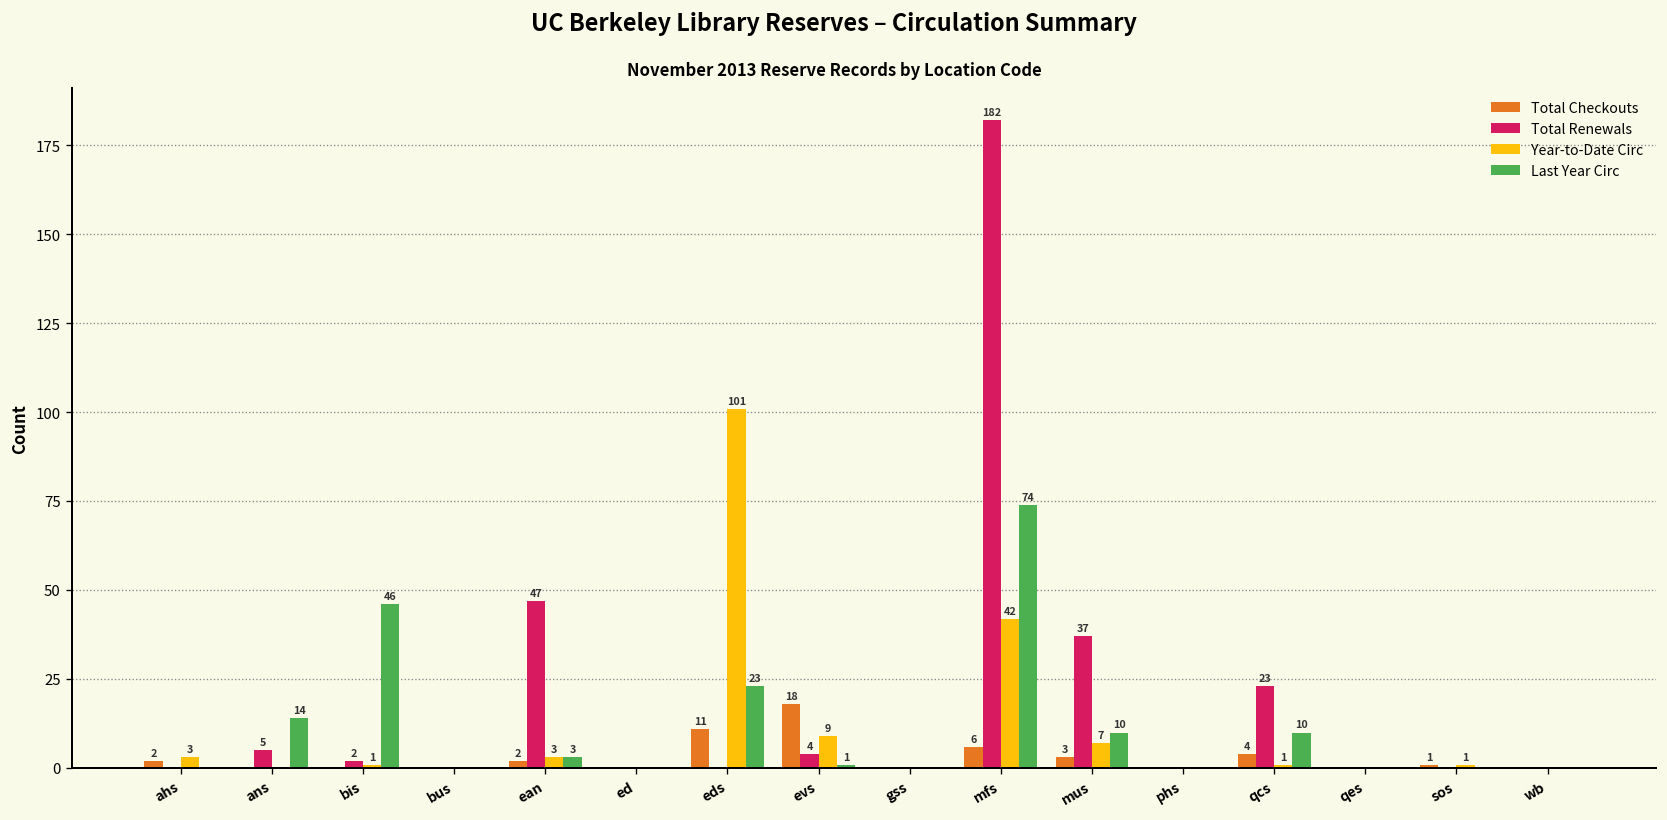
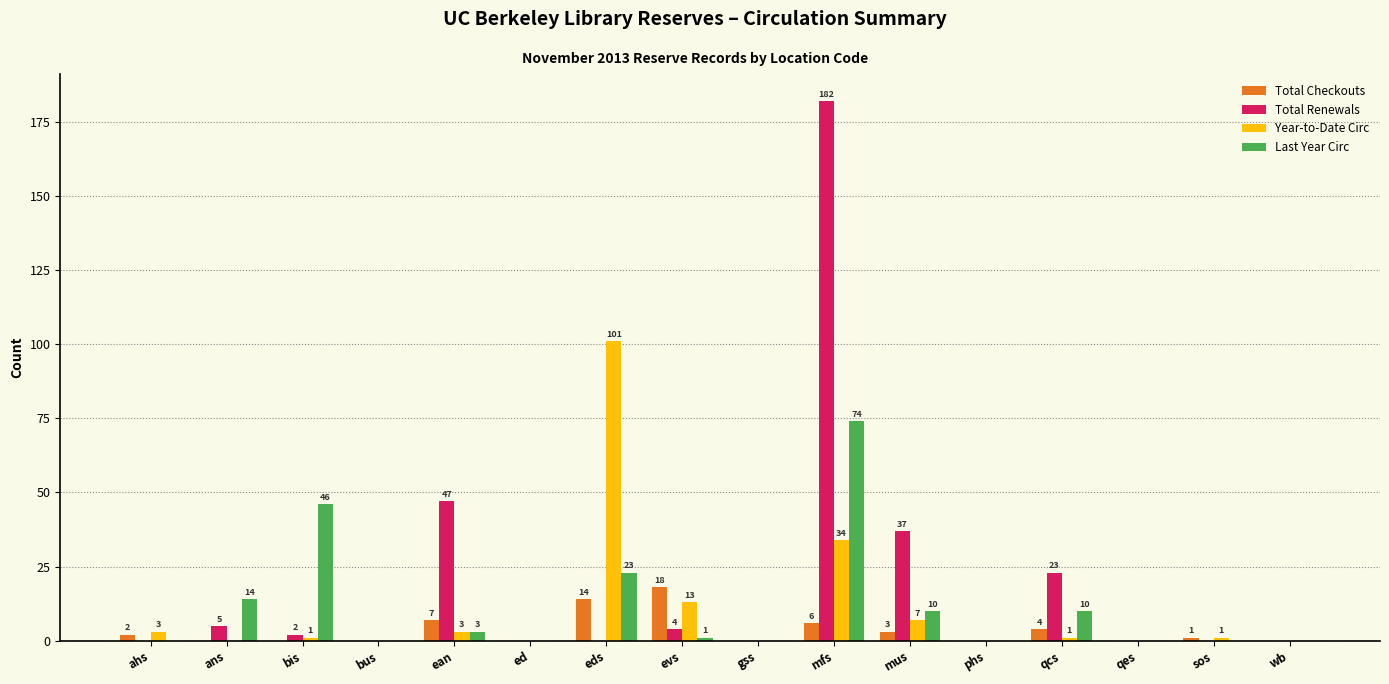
Total Checkouts, ean: 2 -> 7
Total Checkouts, eds: 11 -> 14
Year-to-Date Circ, evs: 9 -> 13
Year-to-Date Circ, mfs: 42 -> 34
